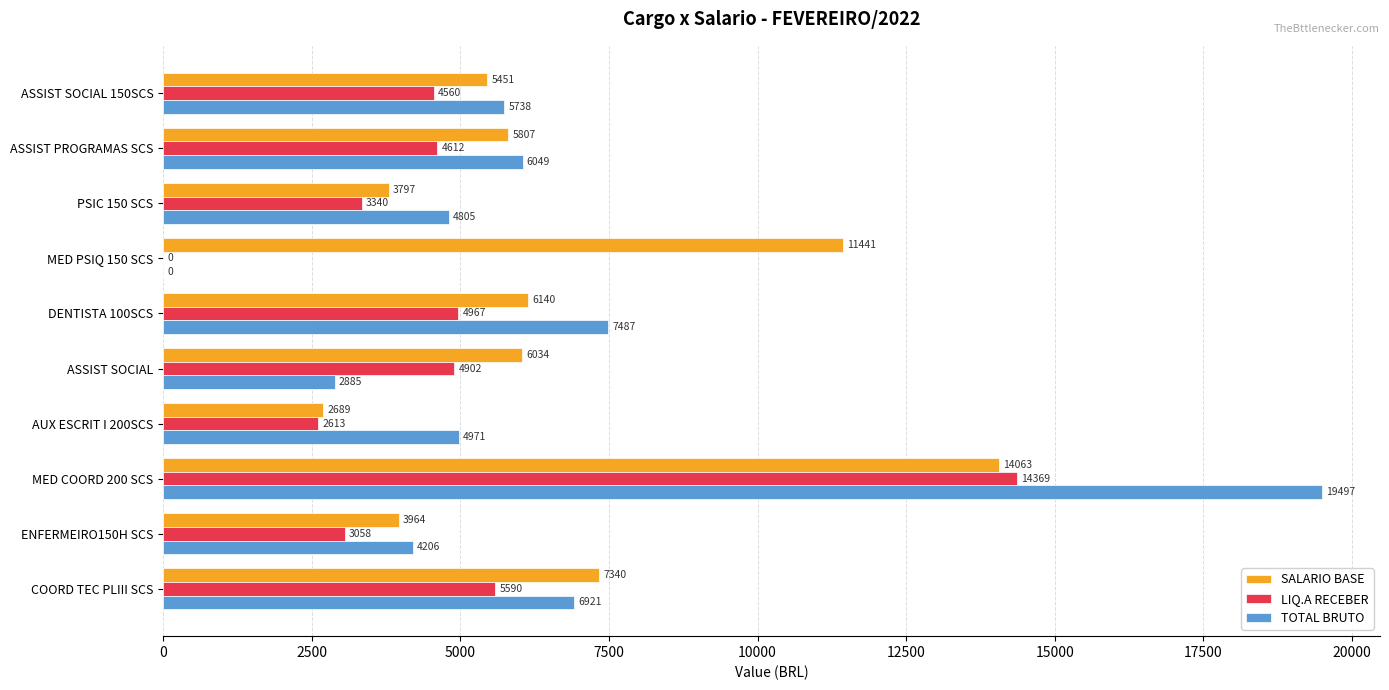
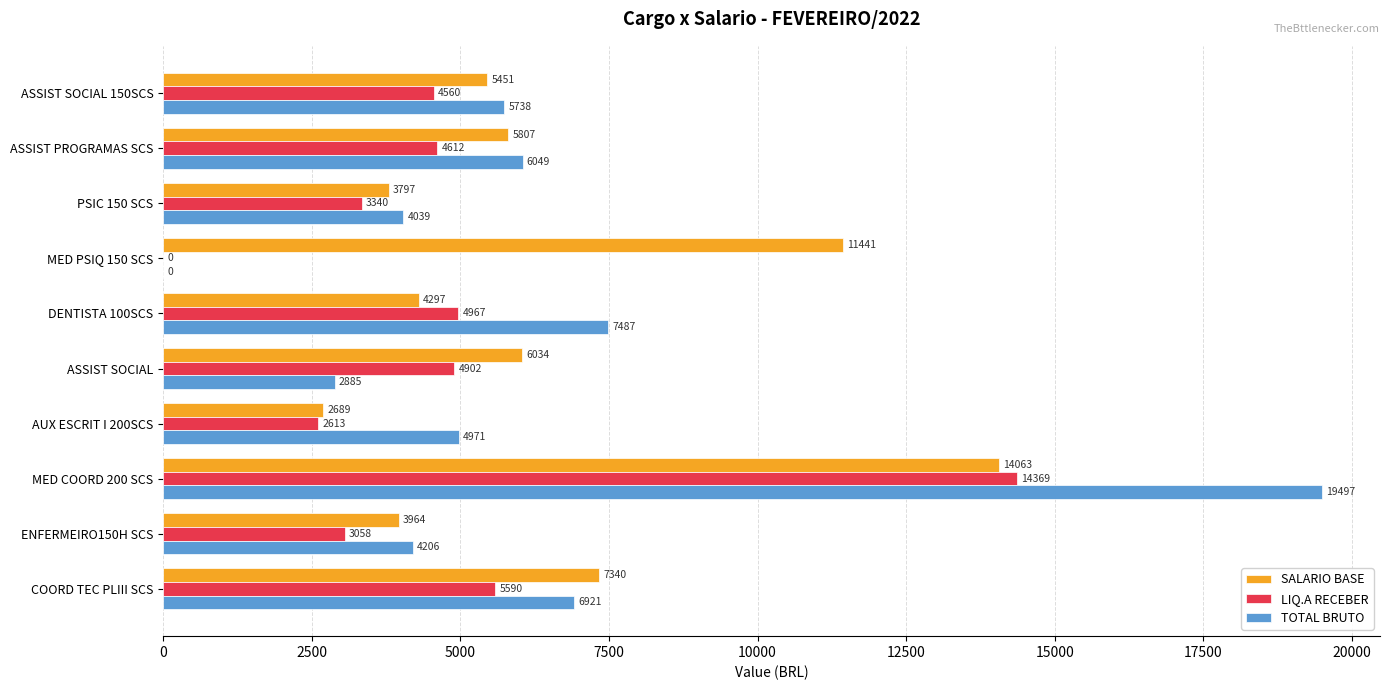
TOTAL BRUTO, PSIC 150 SCS: 4805 -> 4039
SALARIO BASE, DENTISTA 100SCS: 6140 -> 4297
